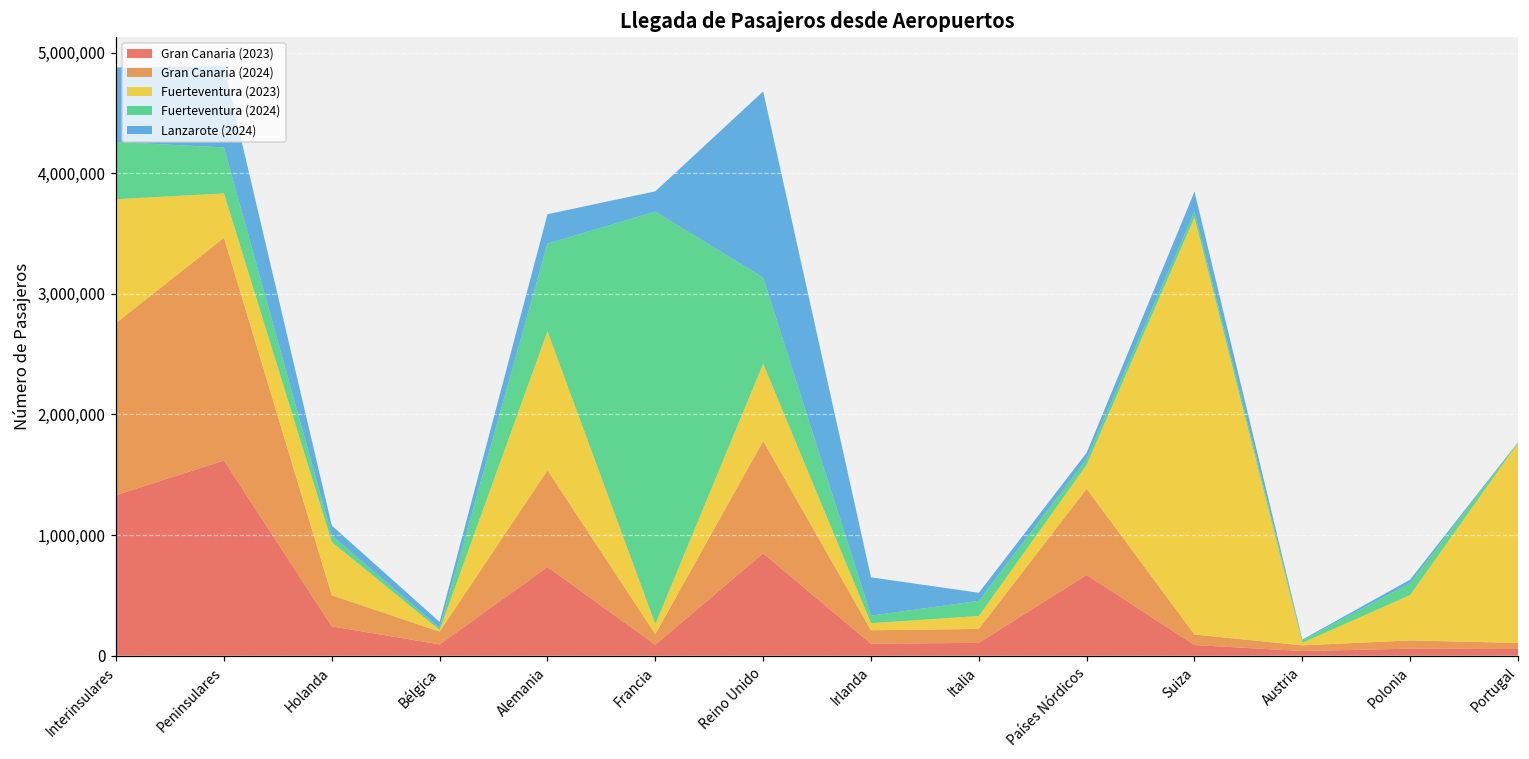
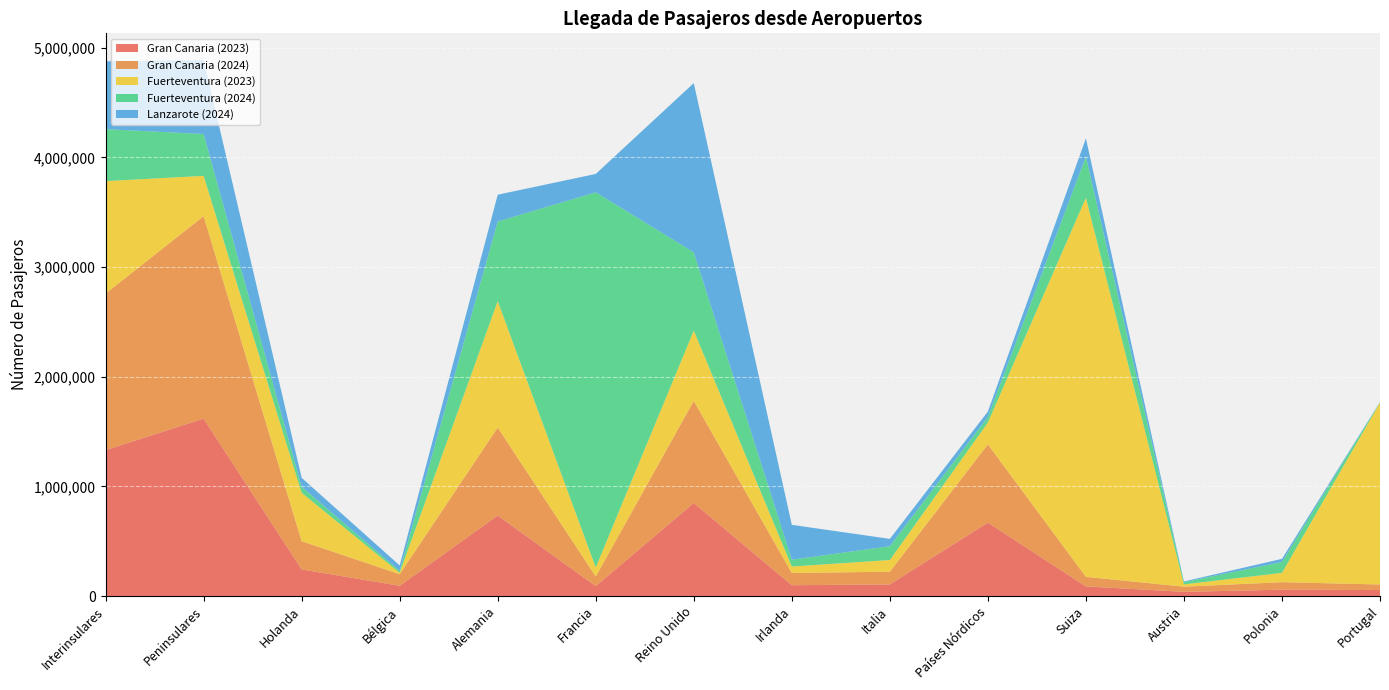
Fuerteventura (2024), Suiza: 50,000 -> 370,000
Fuerteventura (2023), Polonia: 380,000 -> 90,000
